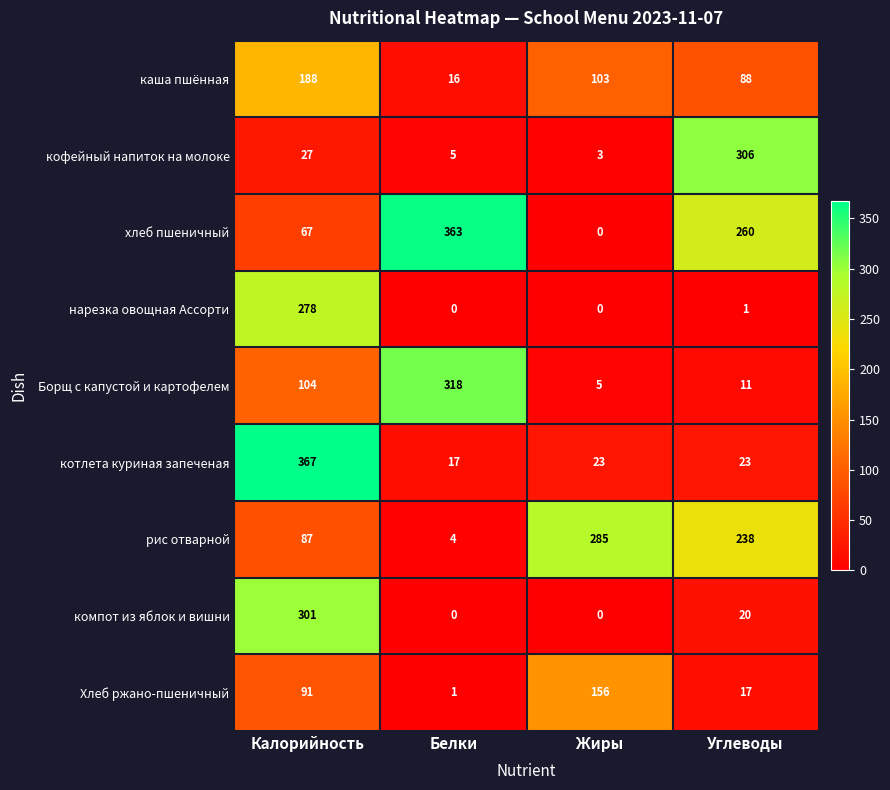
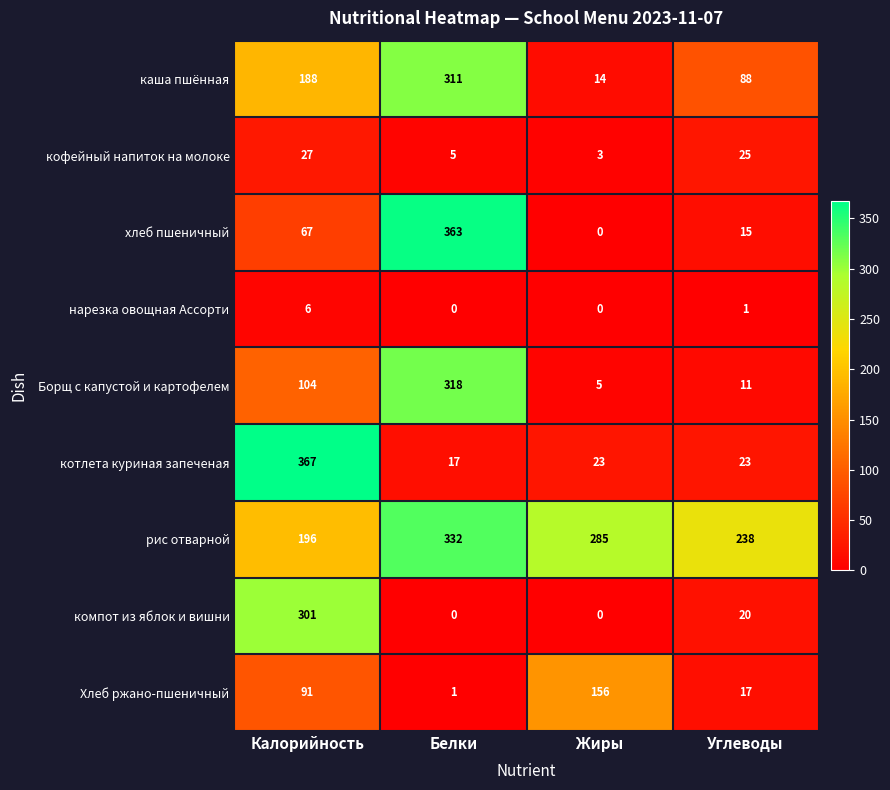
каша пшённая, Белки: 16 -> 311
каша пшённая, Жиры: 103 -> 14
кофейный напиток на молоке, Углеводы: 306 -> 25
хлеб пшеничный, Углеводы: 260 -> 15
нарезка овощная Ассорти, Калорийность: 278 -> 6
рис отварной, Калорийность: 87 -> 196
рис отварной, Белки: 4 -> 332
